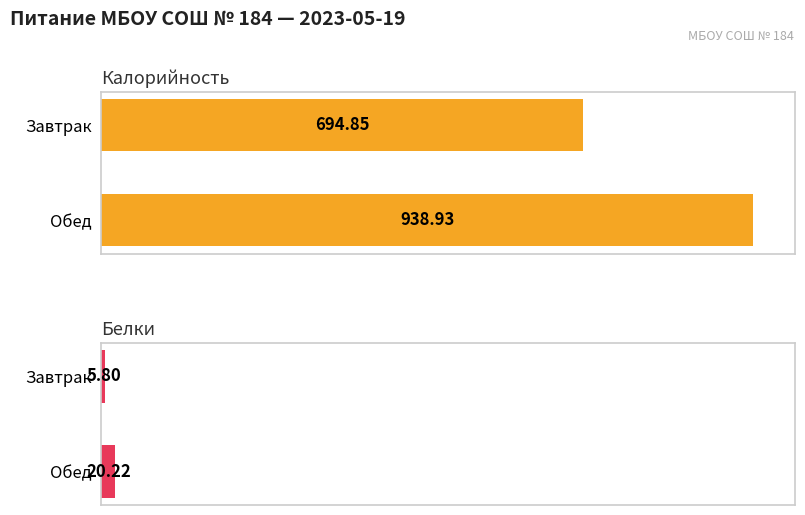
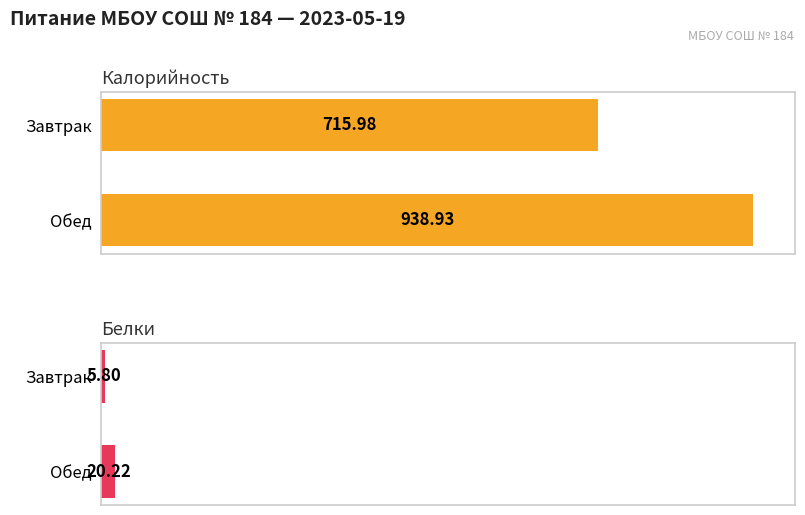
Калорийность, Завтрак: 694.85 -> 715.98
